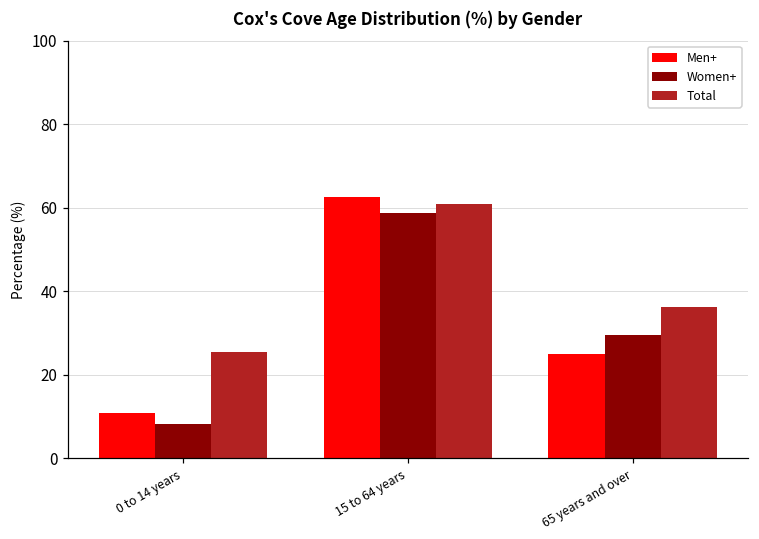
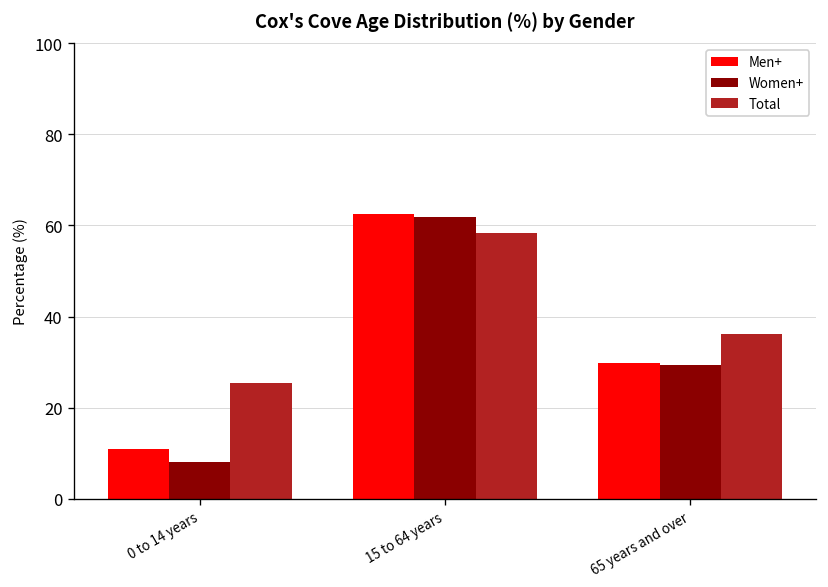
Women+, 15 to 64 years: 59 -> 62
Total, 15 to 64 years: 61 -> 58
Men+, 65 years and over: 25 -> 30
